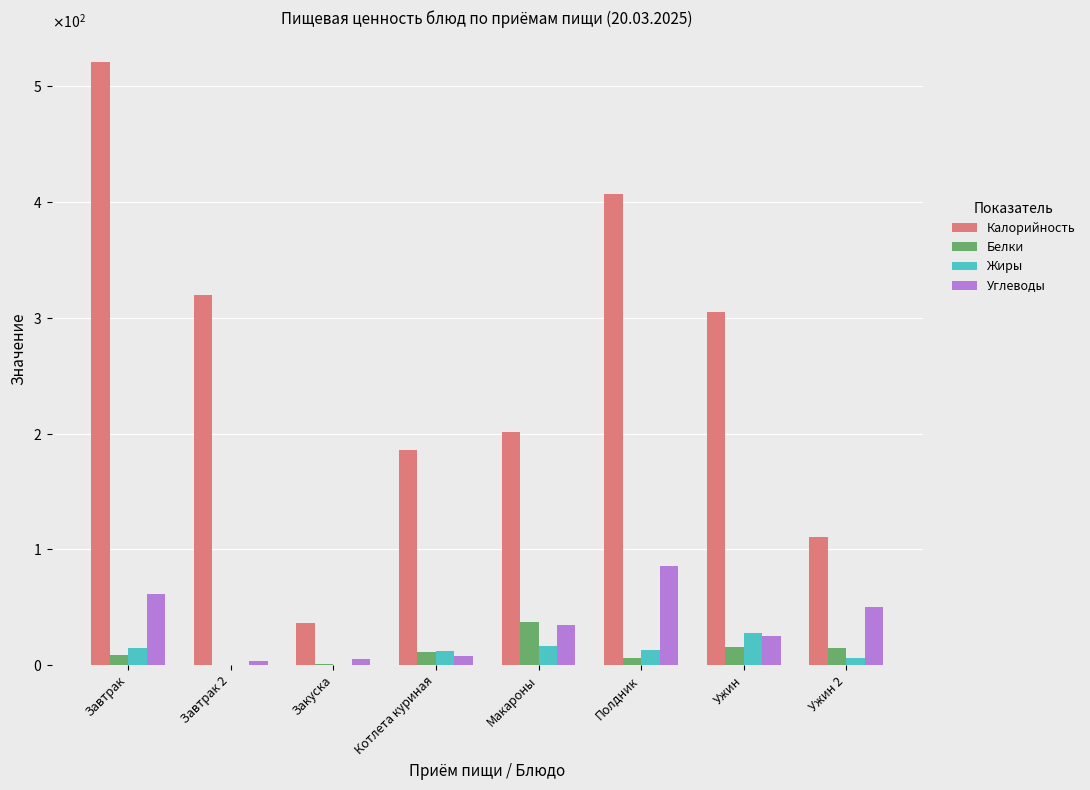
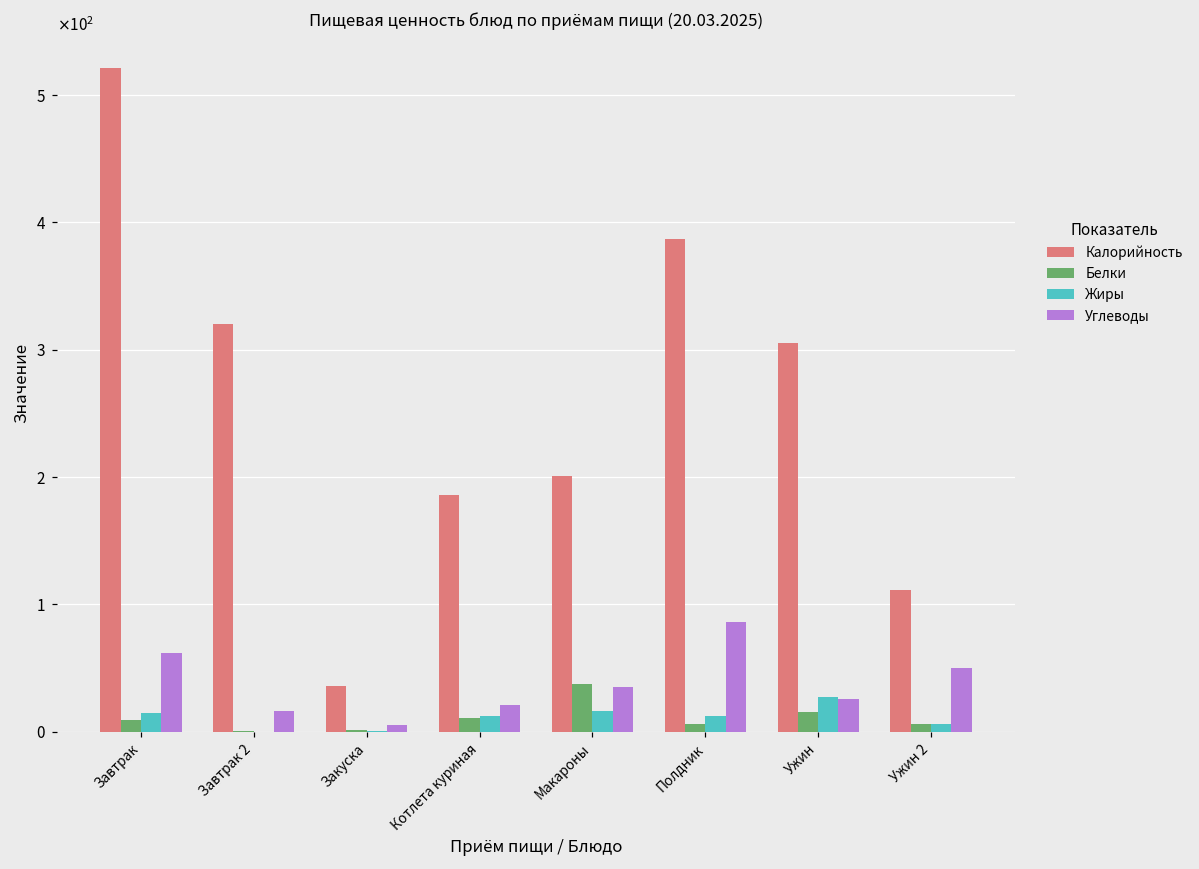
Углеводы, Завтрак 2: 3 -> 16
Углеводы, Котлета куриная: 8 -> 21
Калорийность, Полдник: 407 -> 387
Белки, Ужин 2: 15 -> 6
